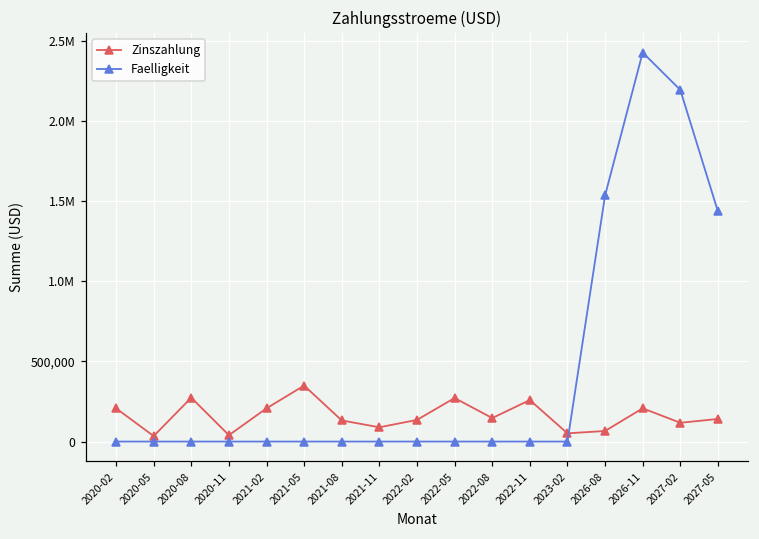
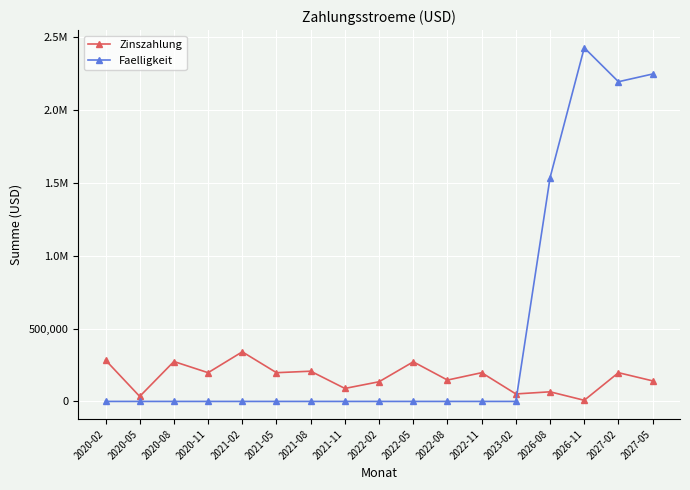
Zinszahlung, 2020-02: 210,000 -> 280,000
Zinszahlung, 2020-11: 40,000 -> 200,000
Zinszahlung, 2021-02: 210,000 -> 340,000
Zinszahlung, 2021-05: 350,000 -> 200,000
Zinszahlung, 2021-08: 130,000 -> 210,000
Zinszahlung, 2022-11: 260,000 -> 200,000
Zinszahlung, 2026-11: 210,000 -> 10,000
Zinszahlung, 2027-02: 120,000 -> 200,000
Faelligkeit, 2027-05: 1,440,000 -> 2,250,000
